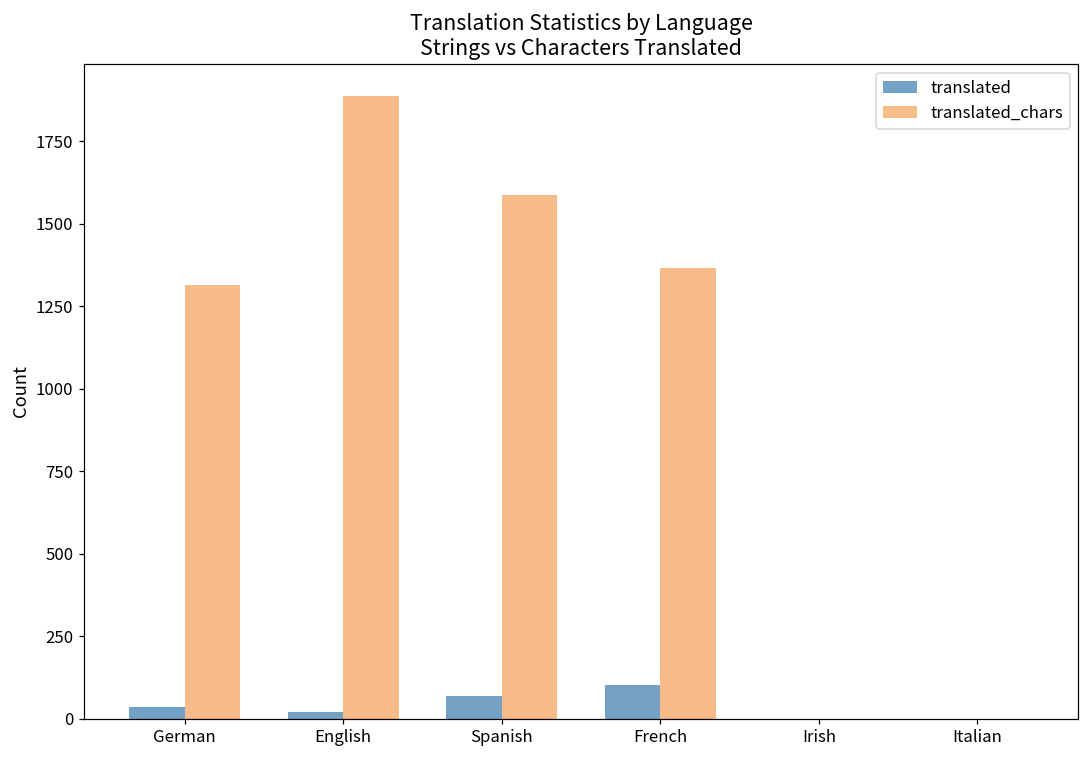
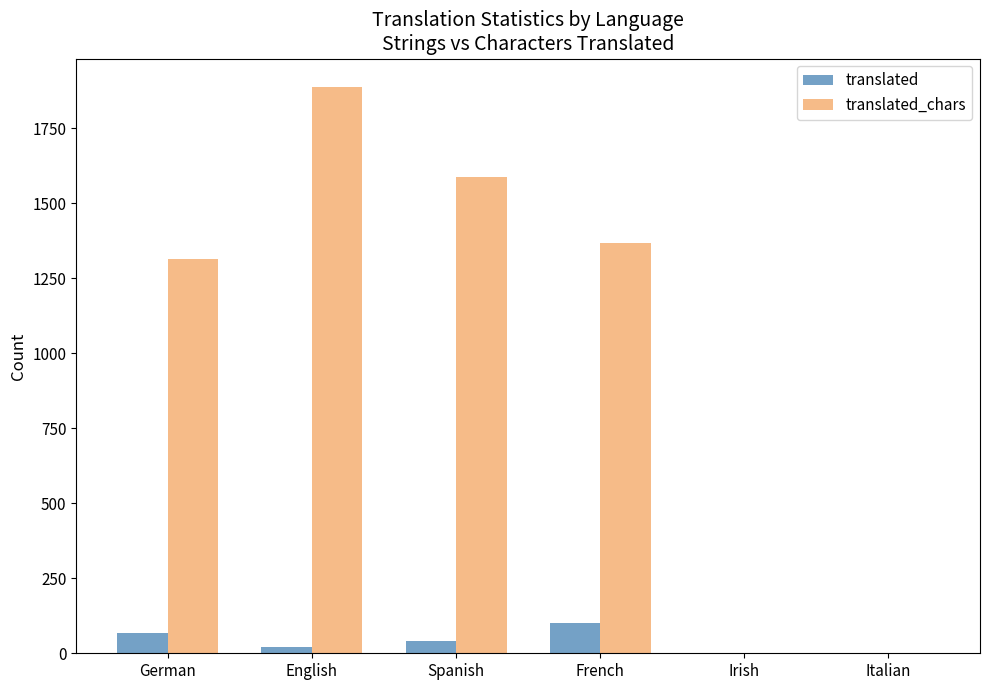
translated, German: 40 -> 70
translated, Spanish: 70 -> 40
